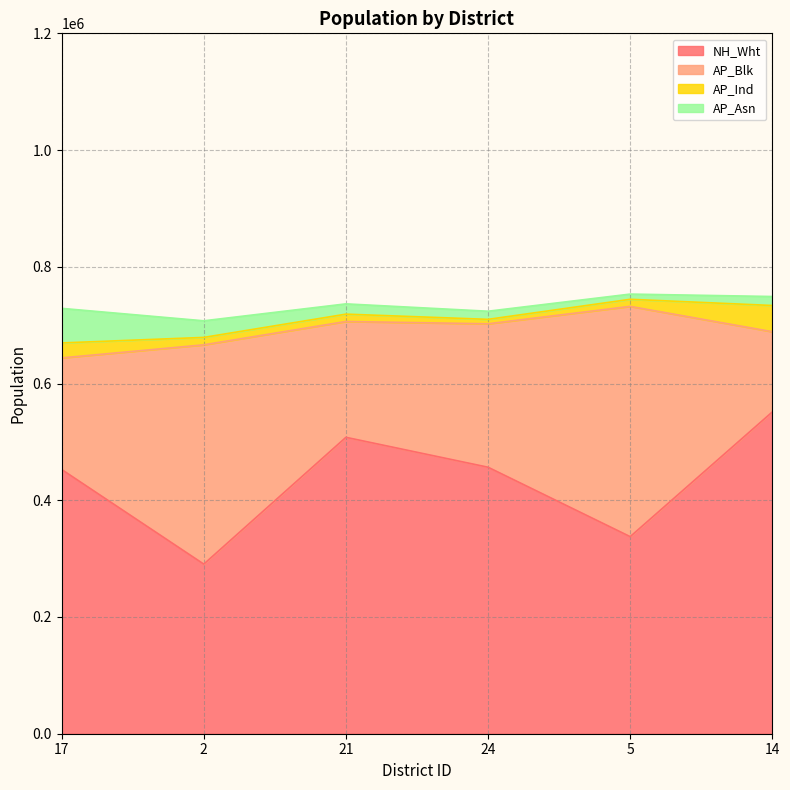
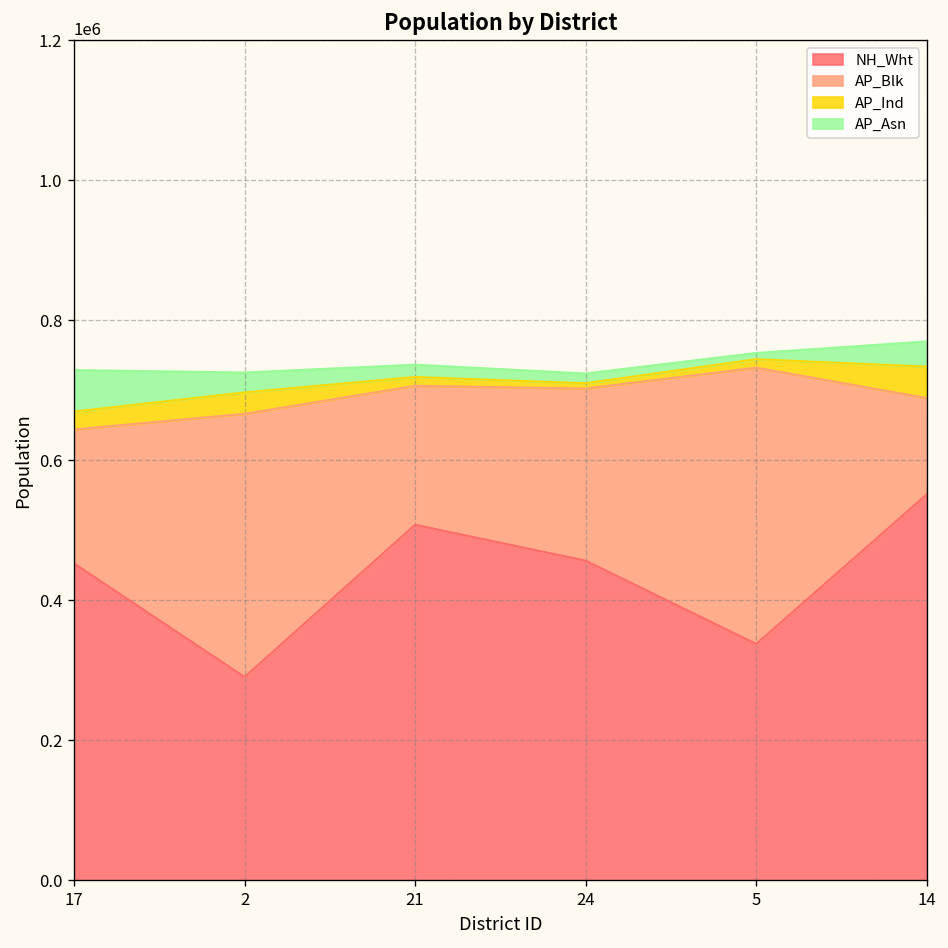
AP_Ind, 2: 10000 -> 30000
AP_Asn, 14: 20000 -> 40000
